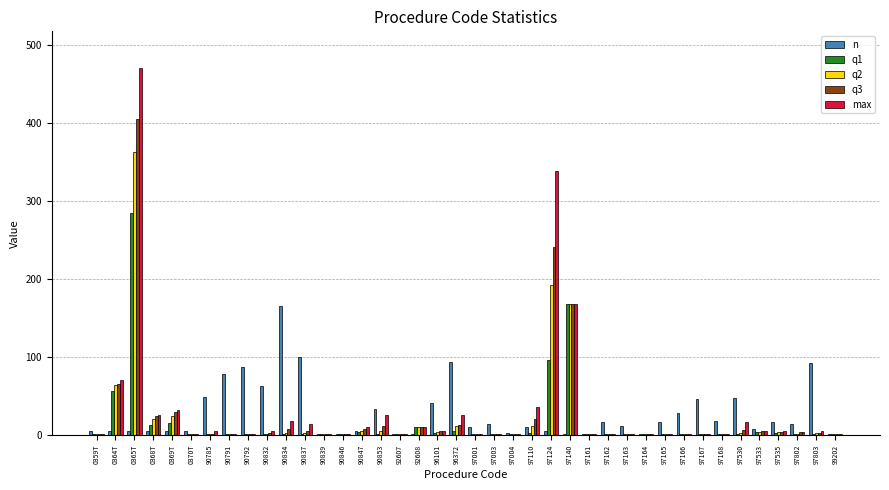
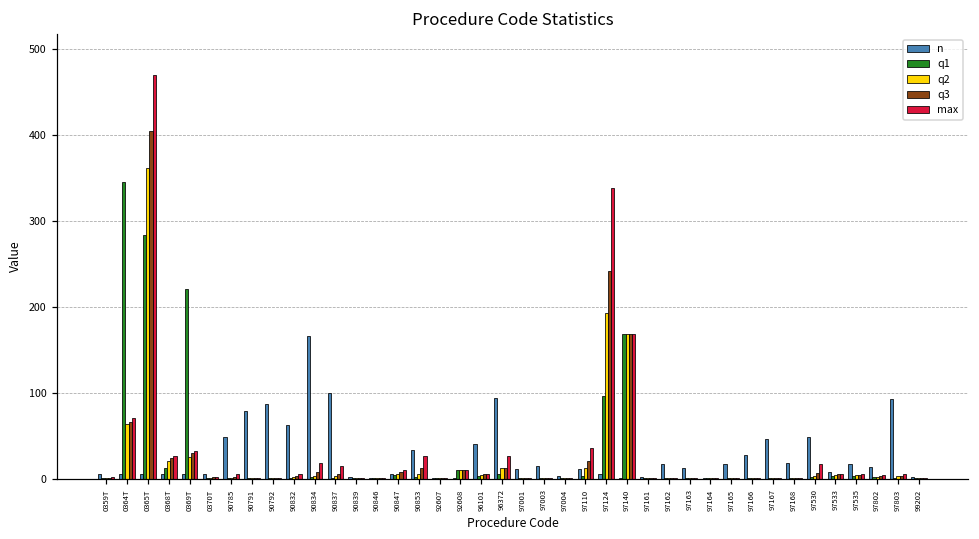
q1, 0364T: 60 -> 350
q1, 0369T: 20 -> 220
